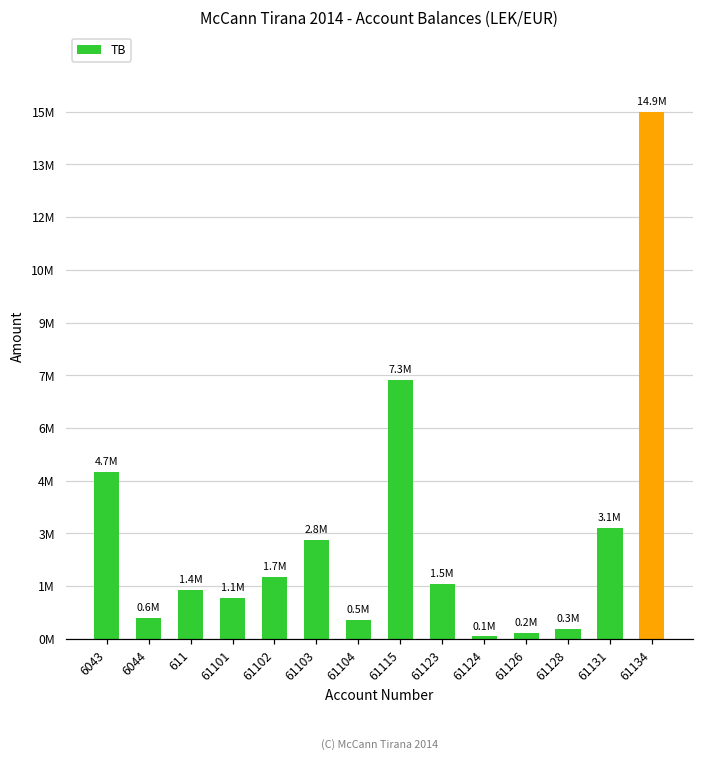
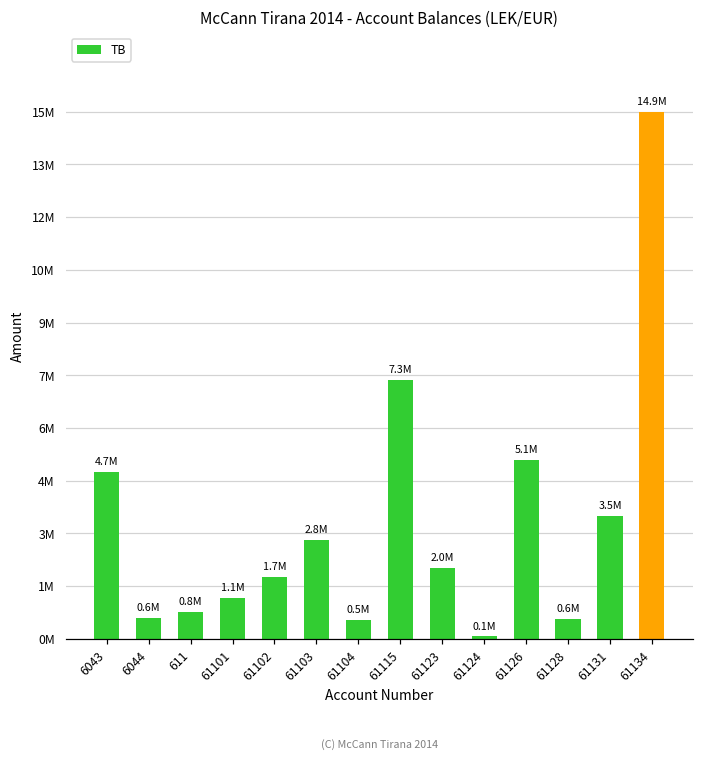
611: 1.4M -> 0.8M
61123: 1.5M -> 2.0M
61126: 0.2M -> 5.1M
61128: 0.3M -> 0.6M
61131: 3.1M -> 3.5M
